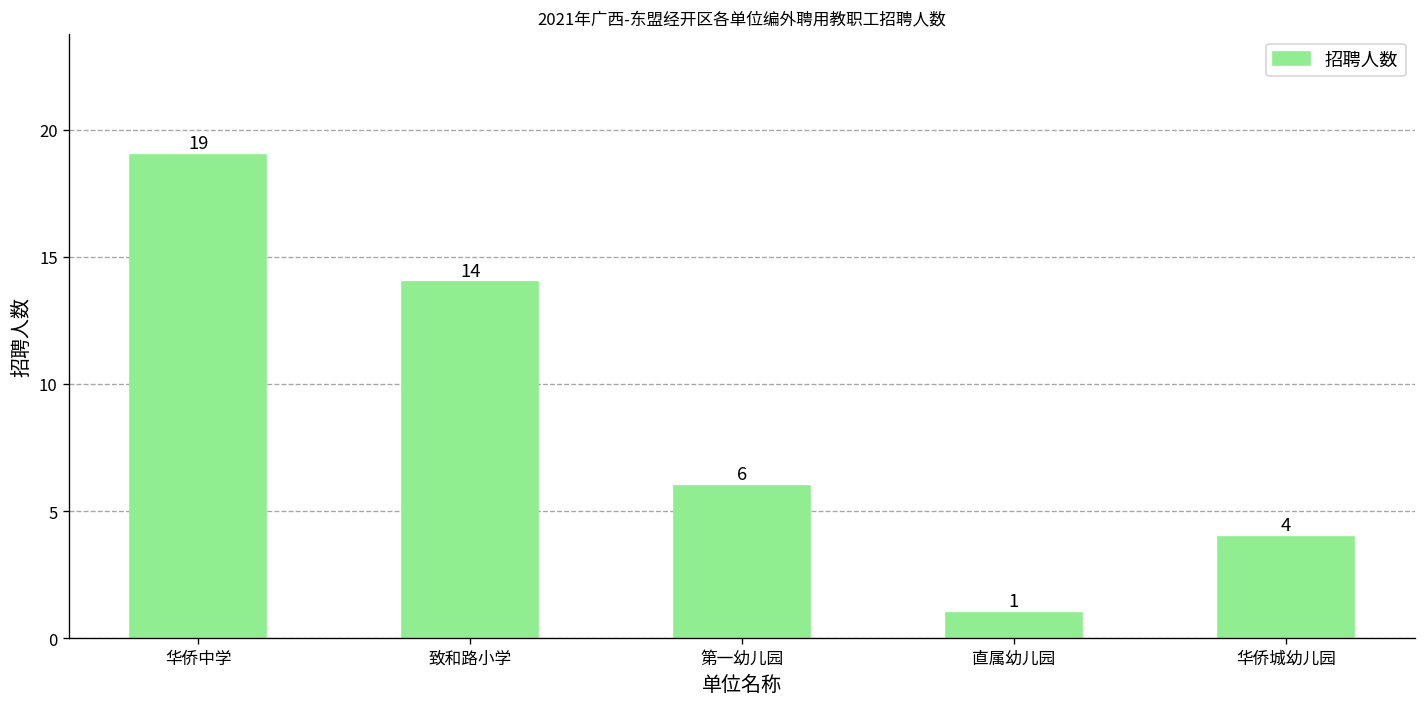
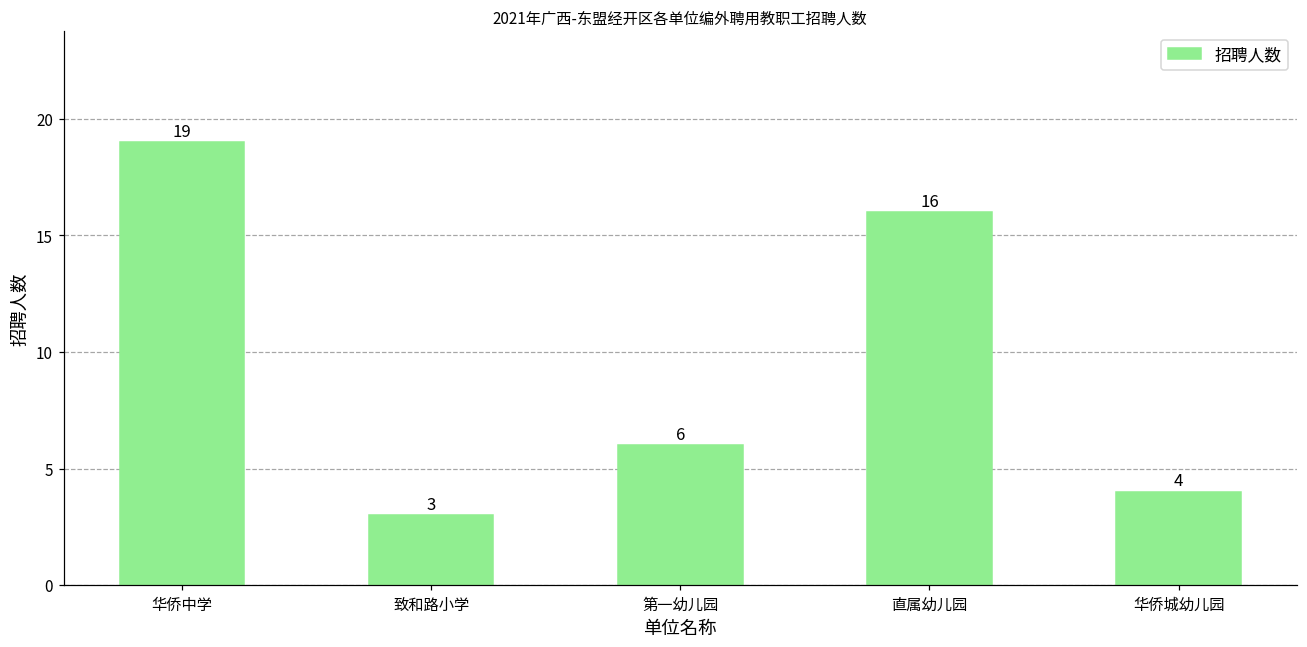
致和路小学: 14 -> 3
直属幼儿园: 1 -> 16
